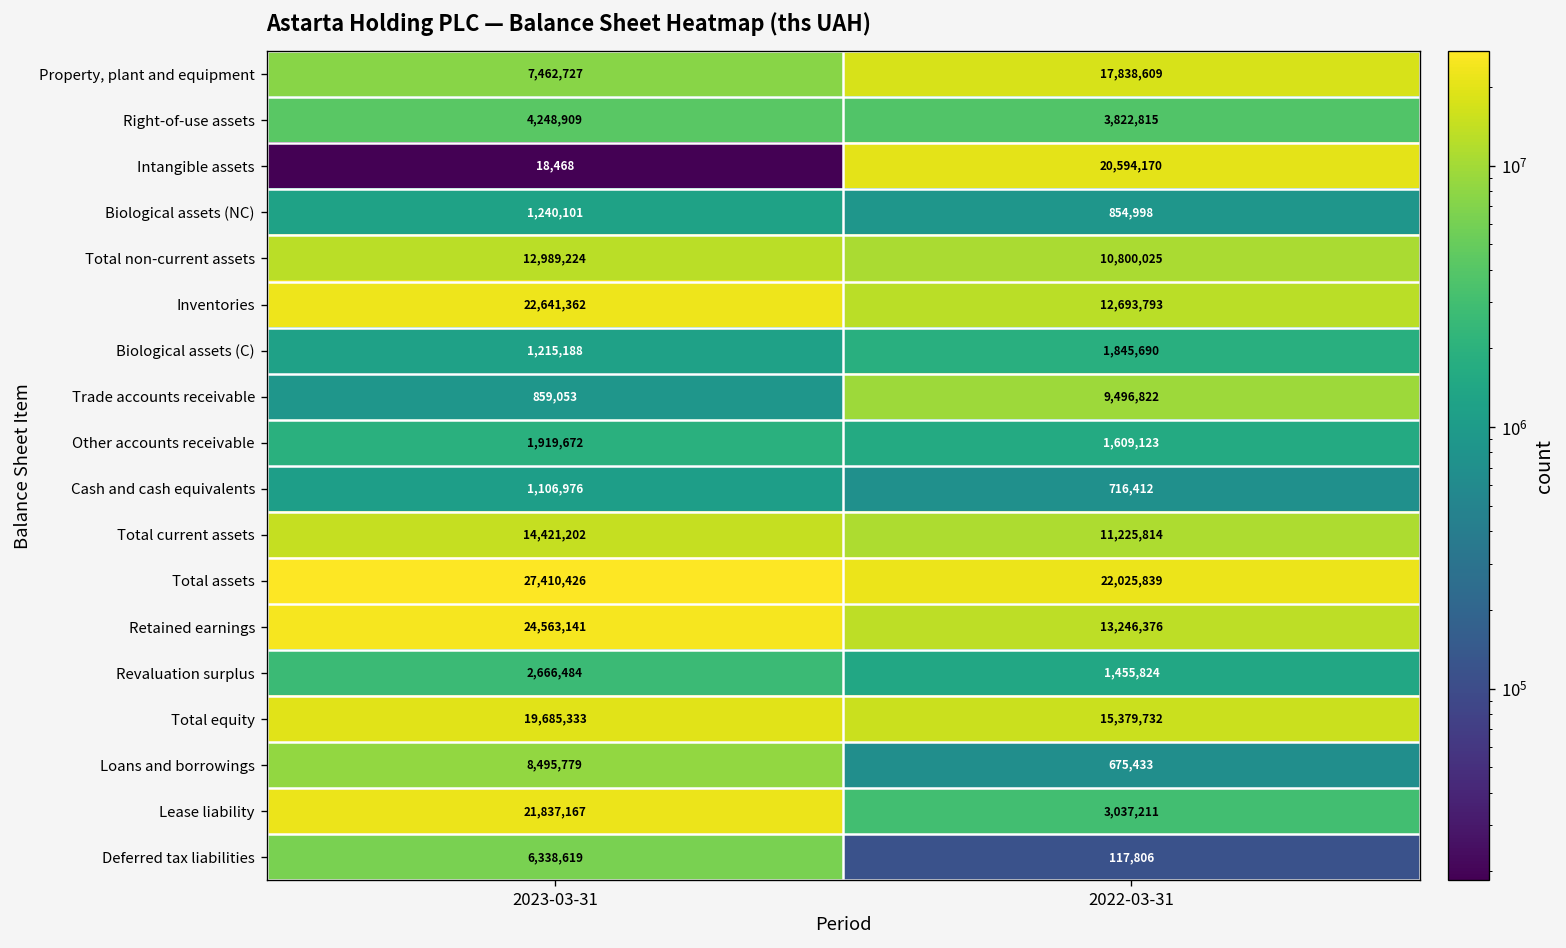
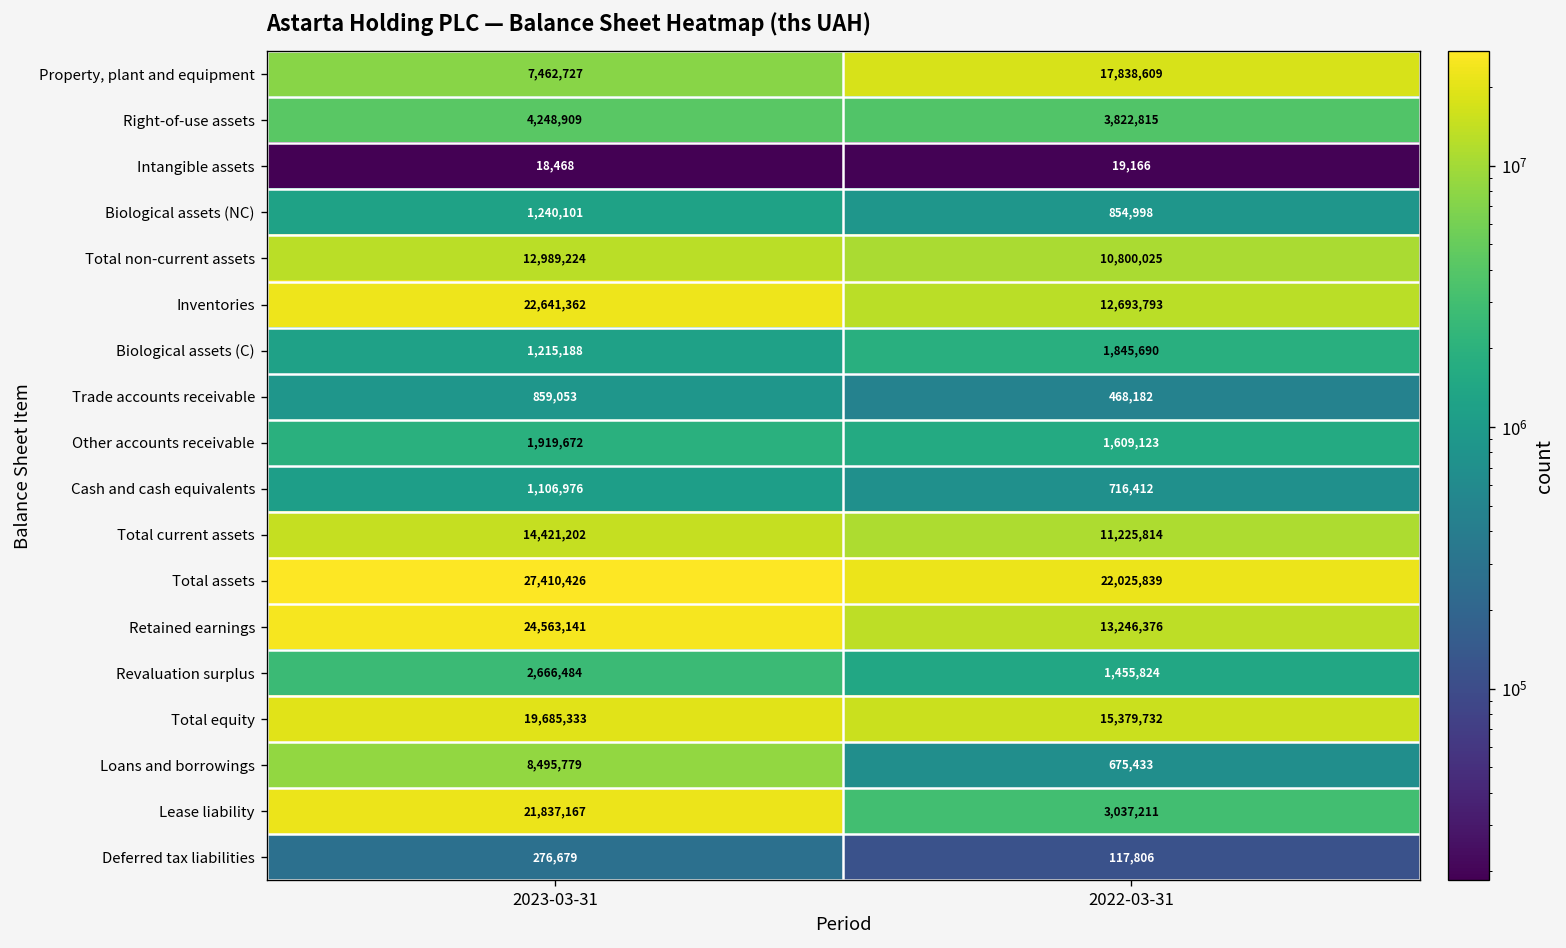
Intangible assets, 2022-03-31: 20,594,170 -> 19,166
Trade accounts receivable, 2022-03-31: 9,496,822 -> 468,182
Deferred tax liabilities, 2023-03-31: 6,338,619 -> 276,679
